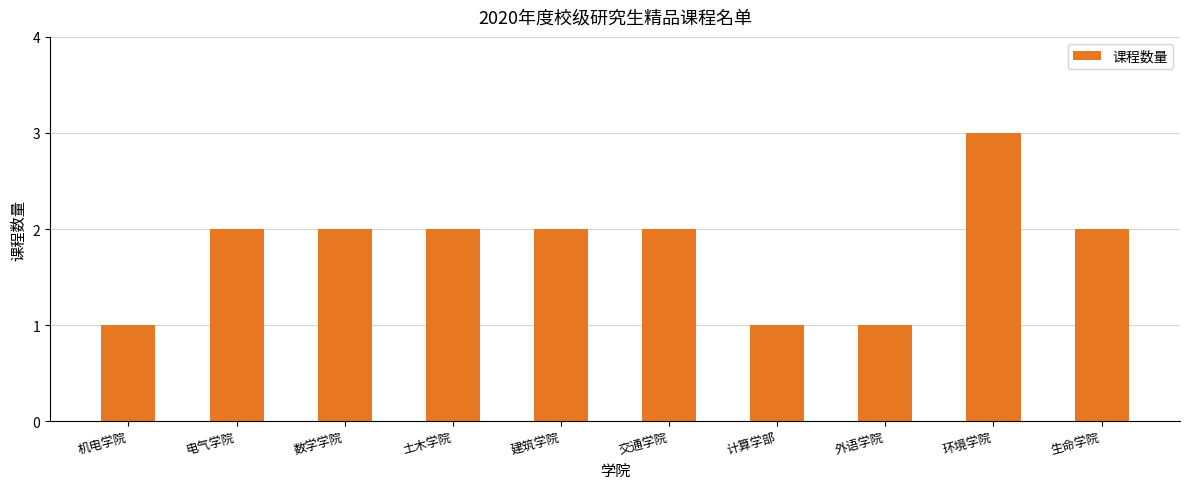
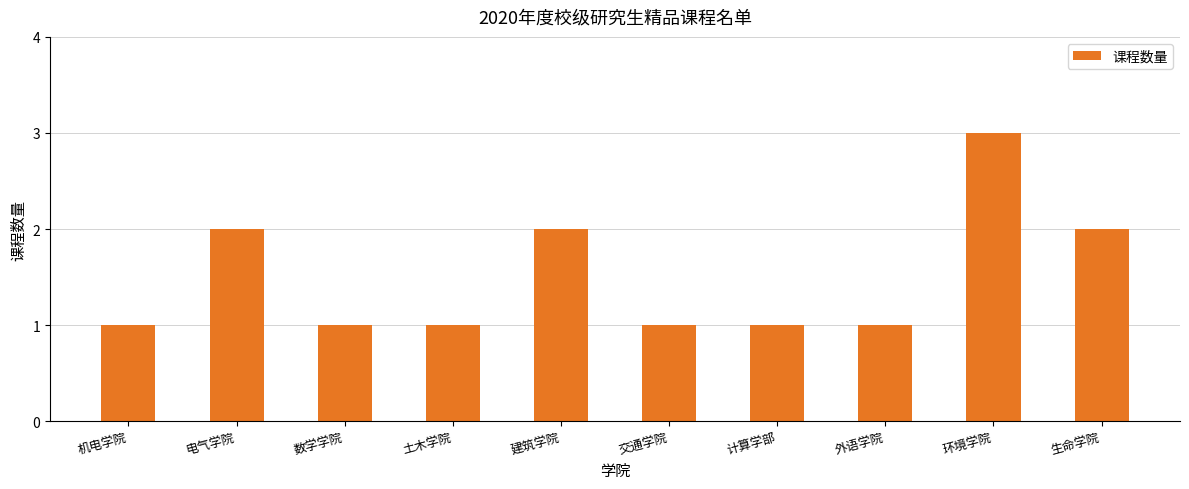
数学学院: 2 -> 1
土木学院: 2 -> 1
交通学院: 2 -> 1
